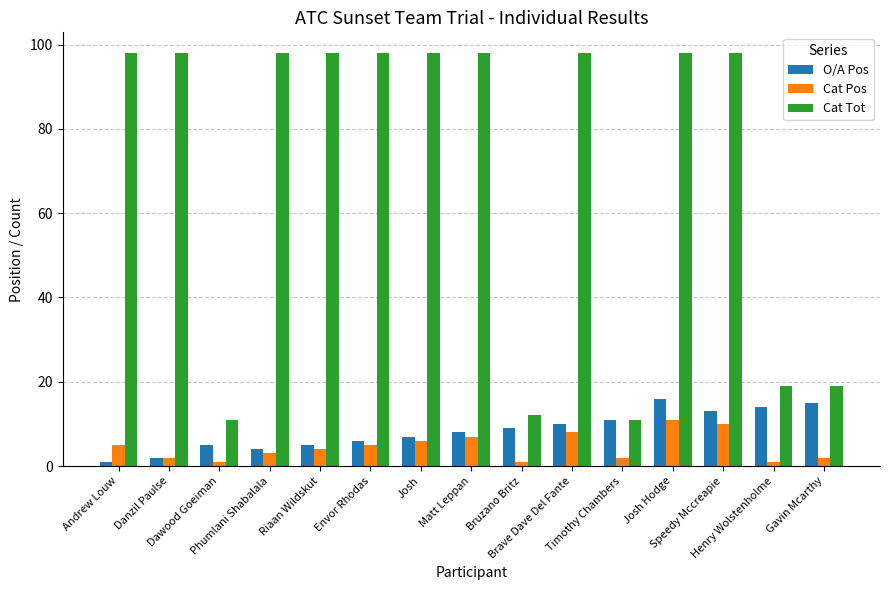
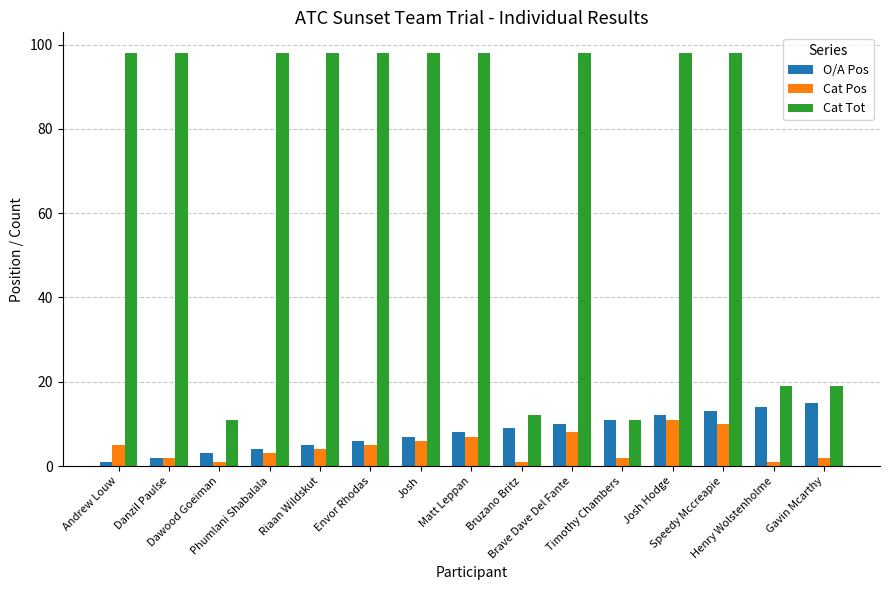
O/A Pos, Dawood Goeiman: 5 -> 3
O/A Pos, Josh Hodge: 16 -> 12
